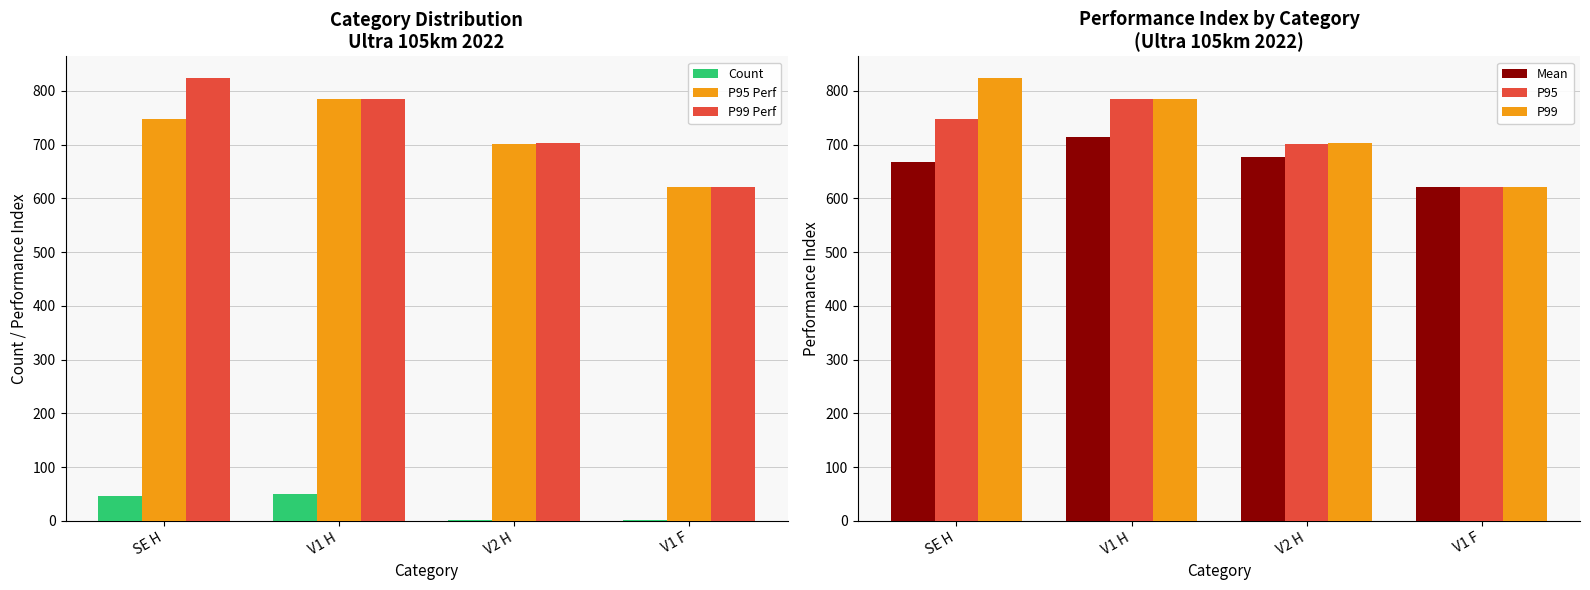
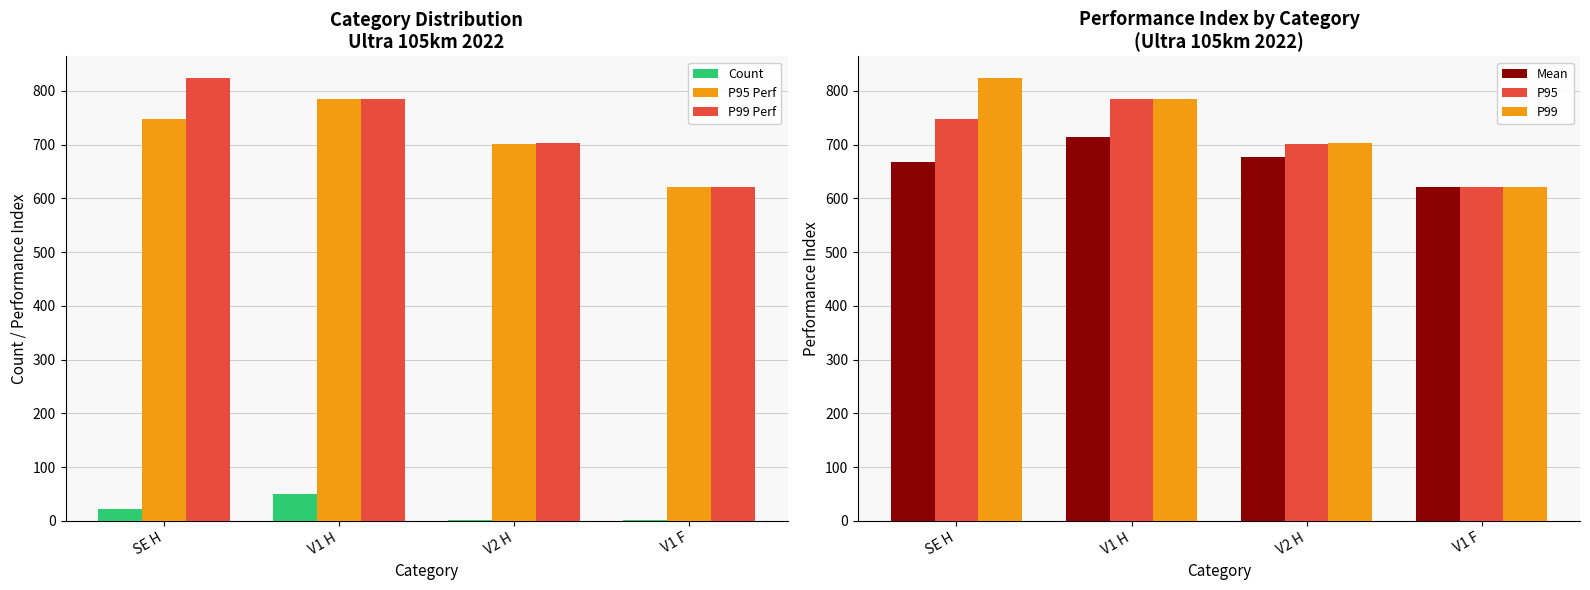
Category Distribution Ultra 105km 2022, Count, SE H: 50 -> 20
